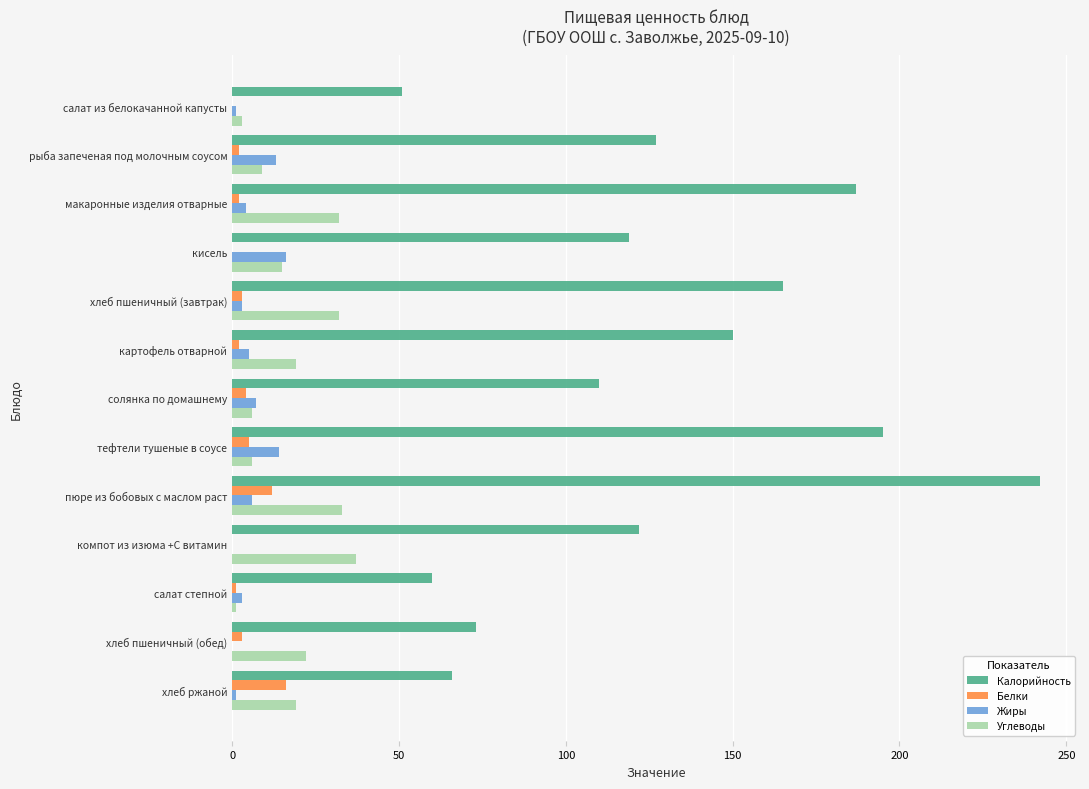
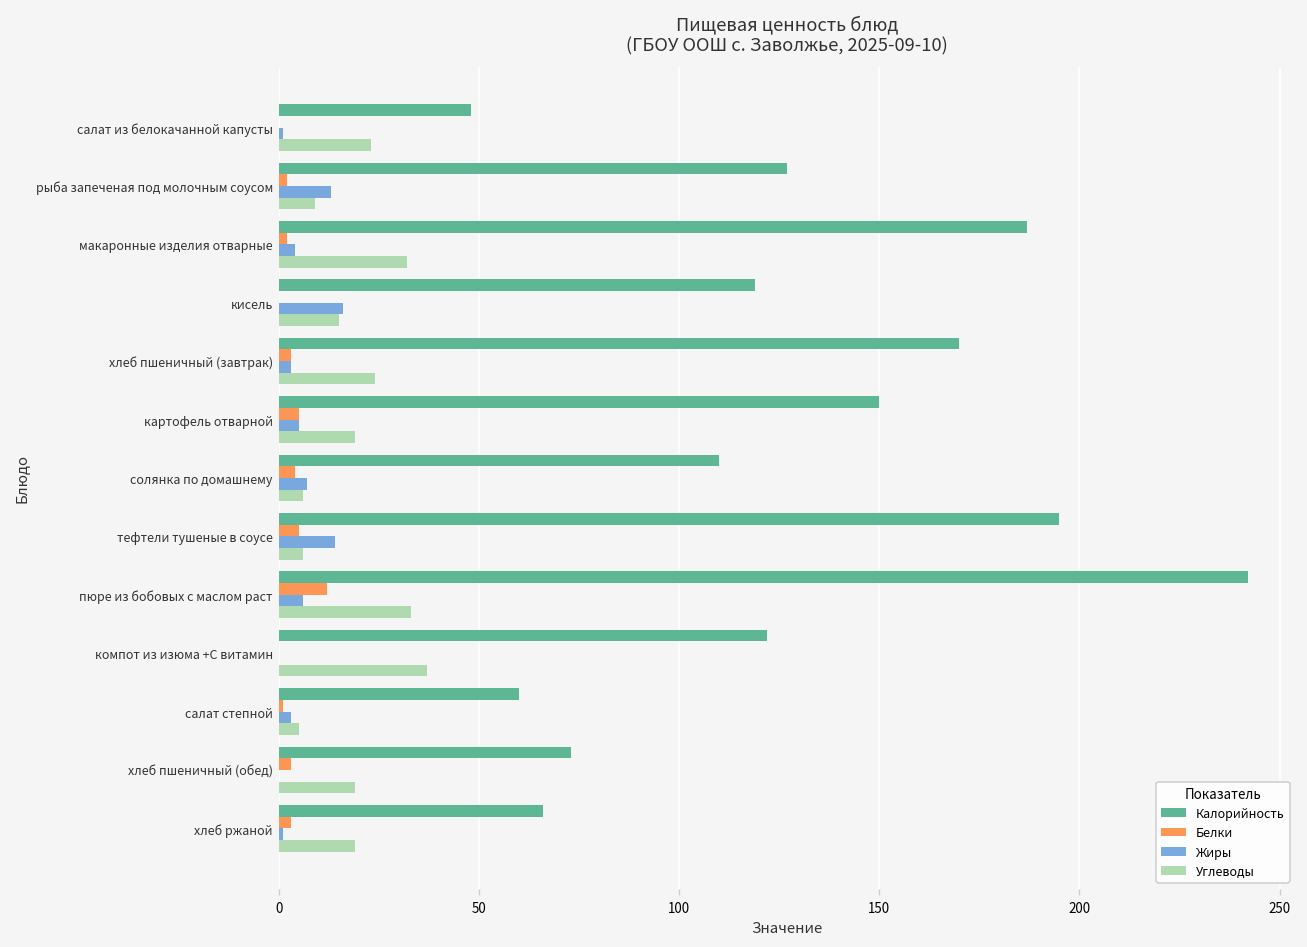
Калорийность, салат из белокачанной капусты: 51 -> 48
Углеводы, салат из белокачанной капусты: 3 -> 23
Калорийность, хлеб пшеничный (завтрак): 165 -> 170
Углеводы, хлеб пшеничный (завтрак): 32 -> 24
Белки, картофель отварной: 2 -> 5
Углеводы, салат степной: 1 -> 5
Углеводы, хлеб пшеничный (обед): 22 -> 19
Белки, хлеб ржаной: 16 -> 3
